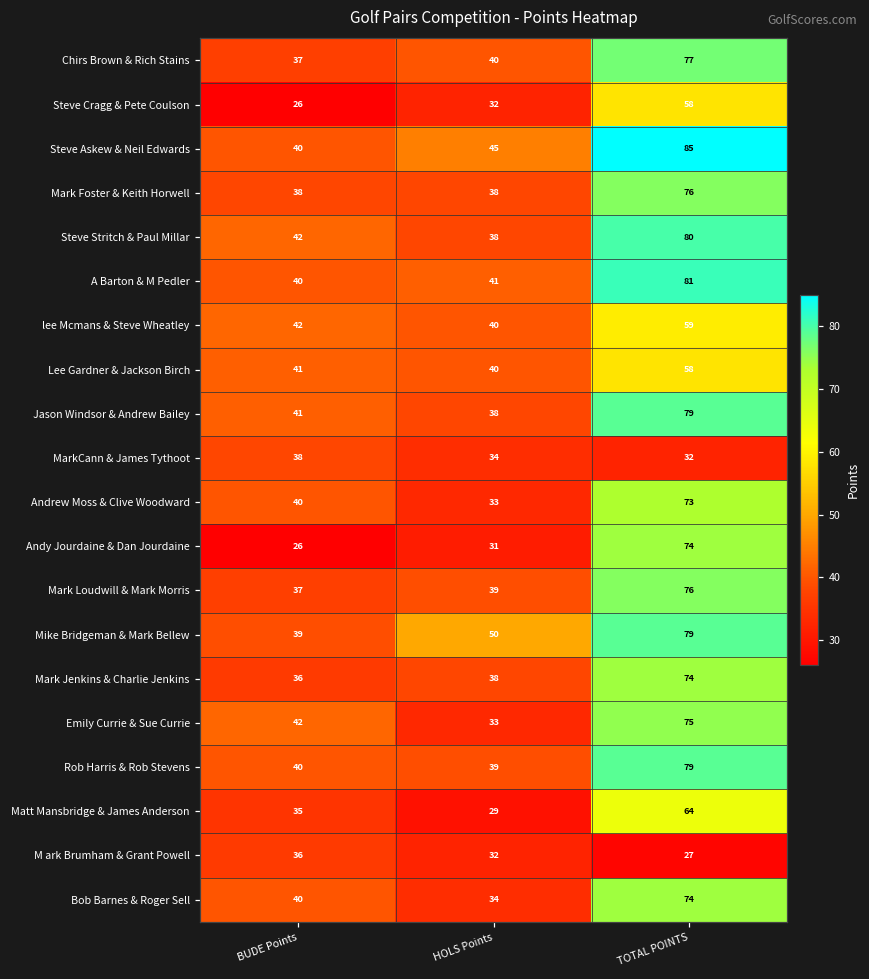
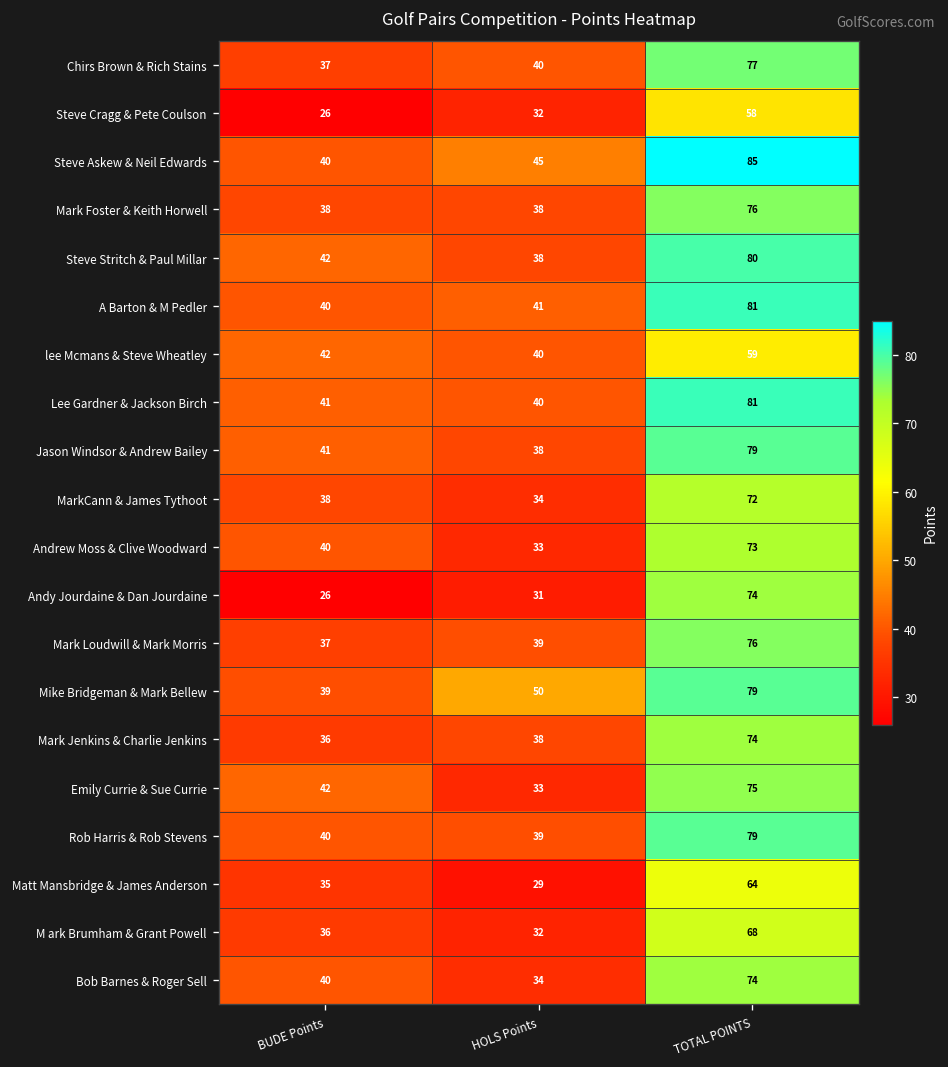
Lee Gardner & Jackson Birch, TOTAL POINTS: 58 -> 81
MarkCann & James Tythoot, TOTAL POINTS: 32 -> 72
M ark Brumham & Grant Powell, TOTAL POINTS: 27 -> 68
